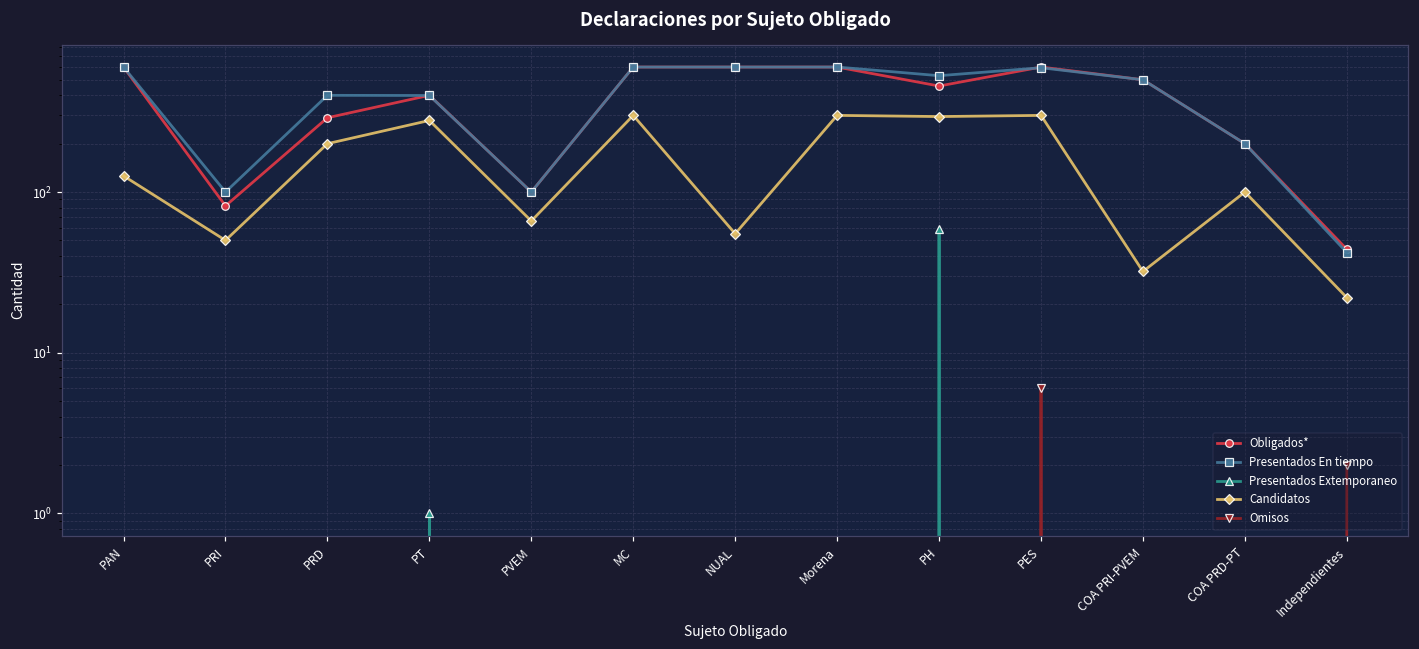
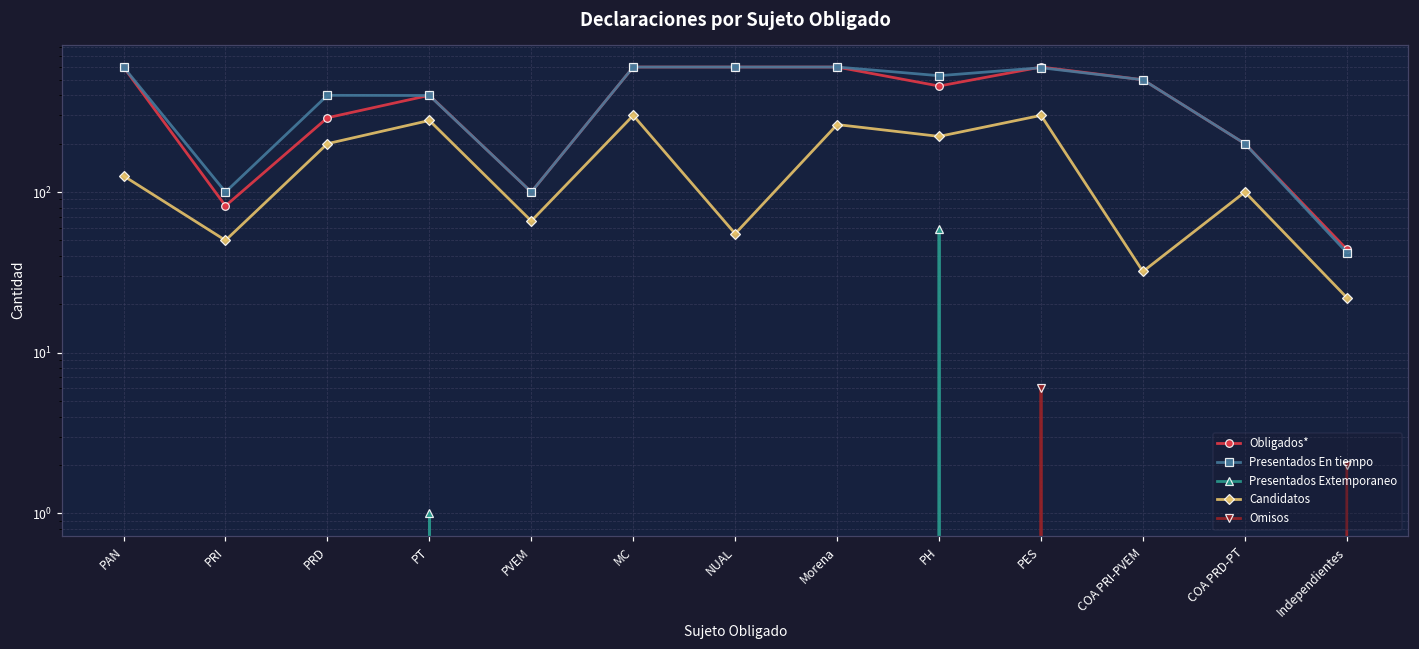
Candidatos, Morena: 300 -> 260
Candidatos, PH: 300 -> 220
